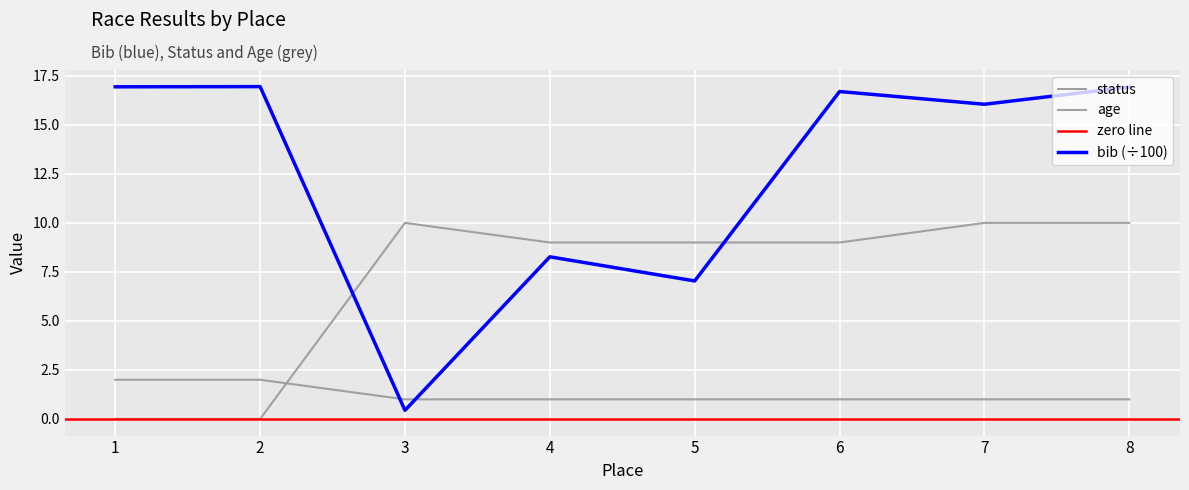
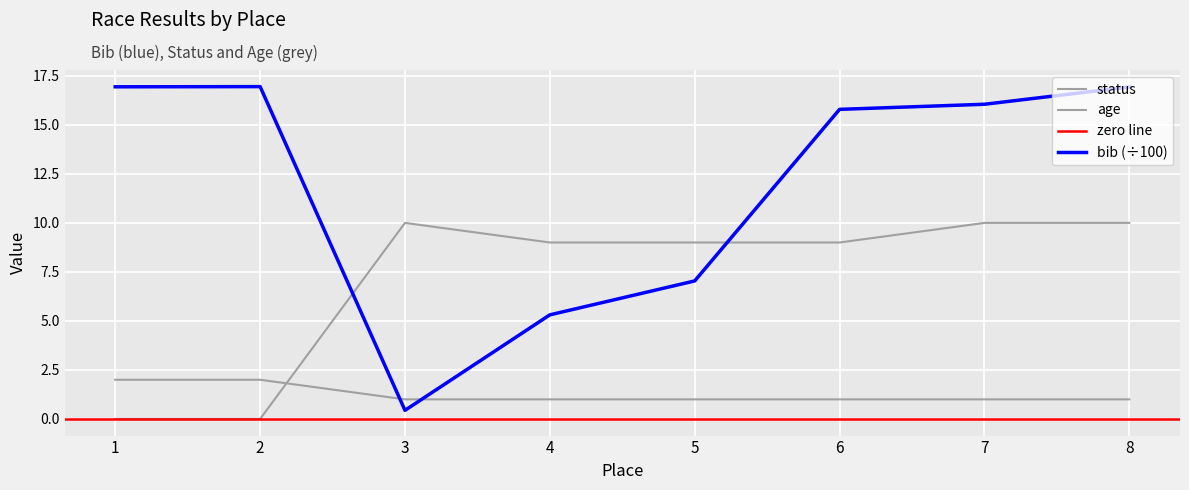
bib (÷100), 4: 8.3 -> 5.3
bib (÷100), 6: 16.7 -> 15.8
